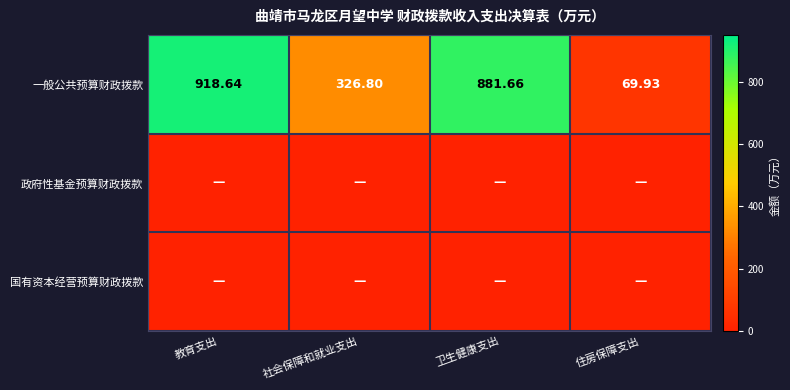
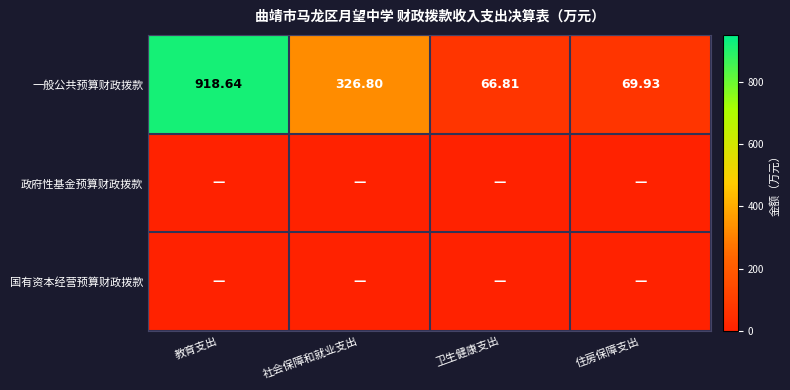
一般公共预算财政拨款, 卫生健康支出: 881.66 -> 66.81
